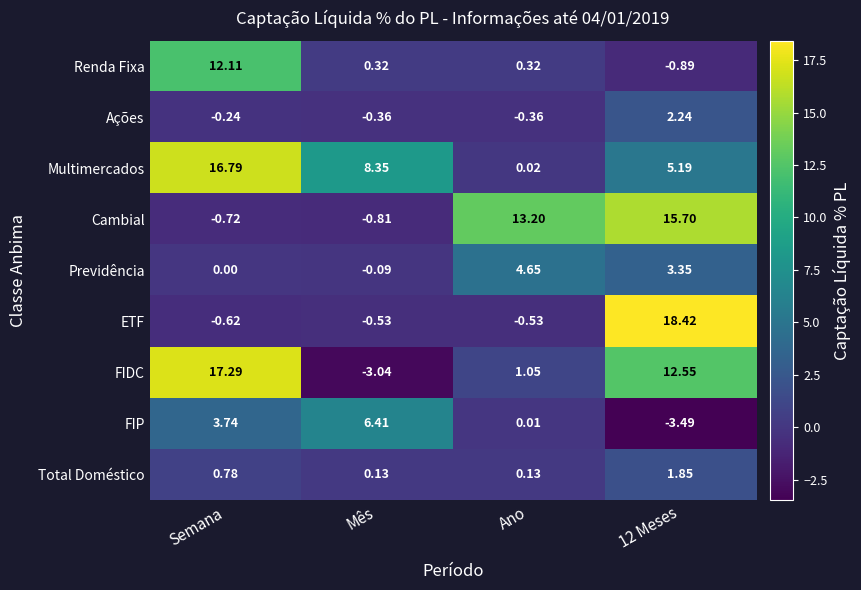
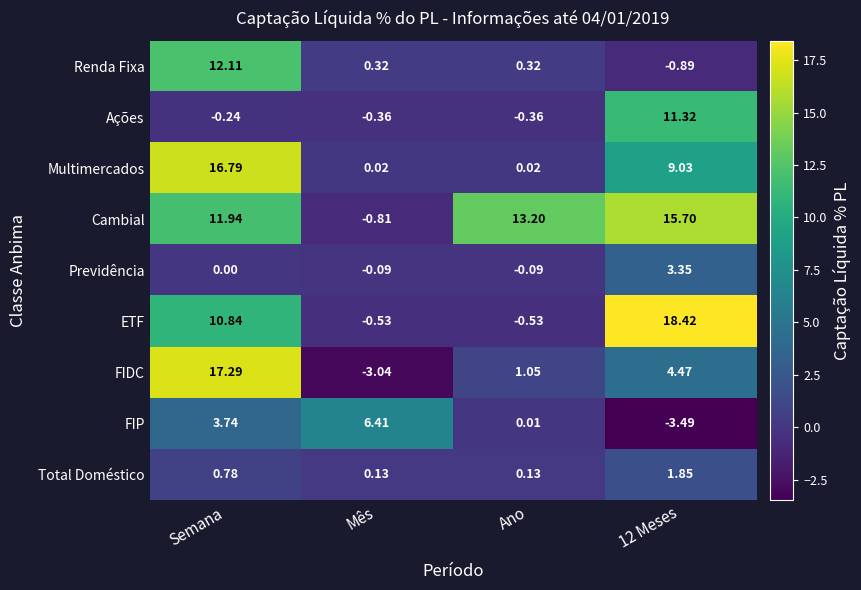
Ações, 12 Meses: 2.24 -> 11.32
Multimercados, Mês: 8.35 -> 0.02
Multimercados, 12 Meses: 5.19 -> 9.03
Cambial, Semana: -0.72 -> 11.94
Previdência, Ano: 4.65 -> -0.09
ETF, Semana: -0.62 -> 10.84
FIDC, 12 Meses: 12.55 -> 4.47
